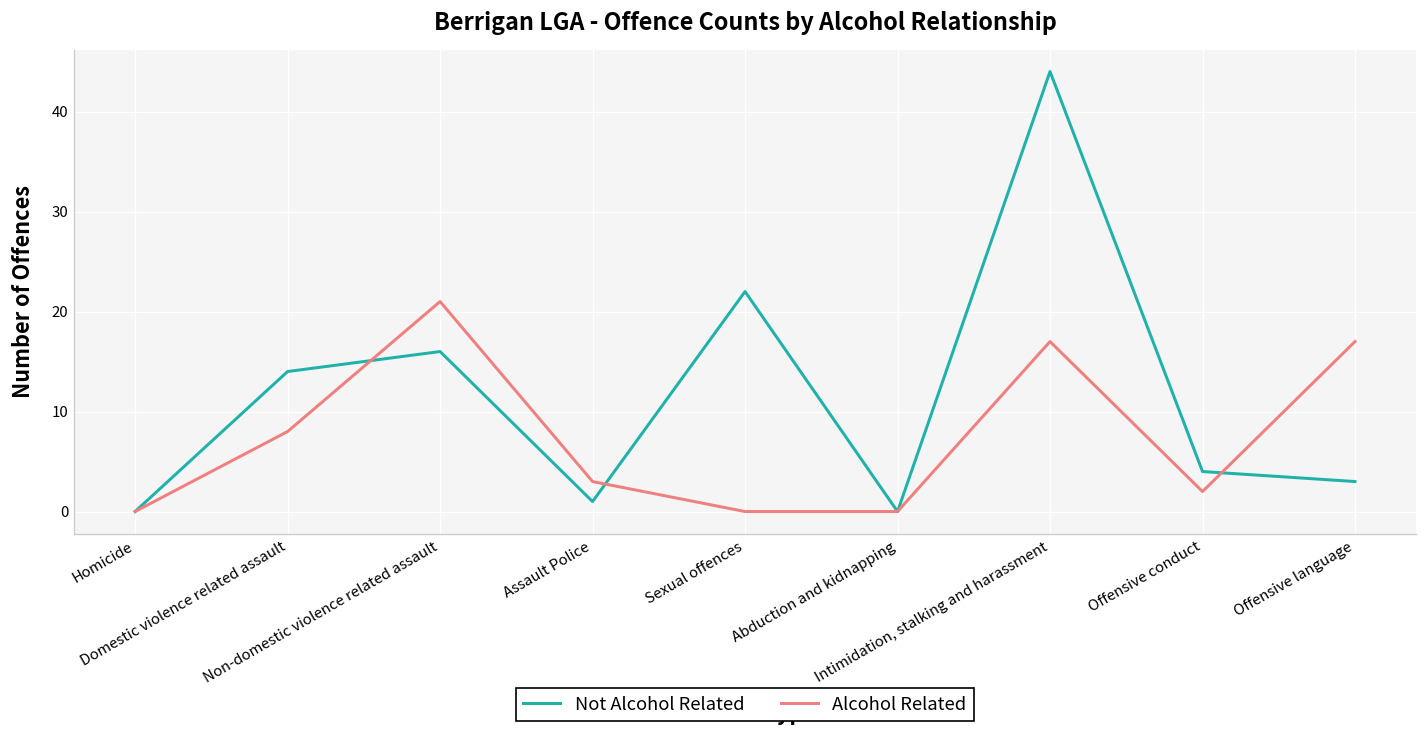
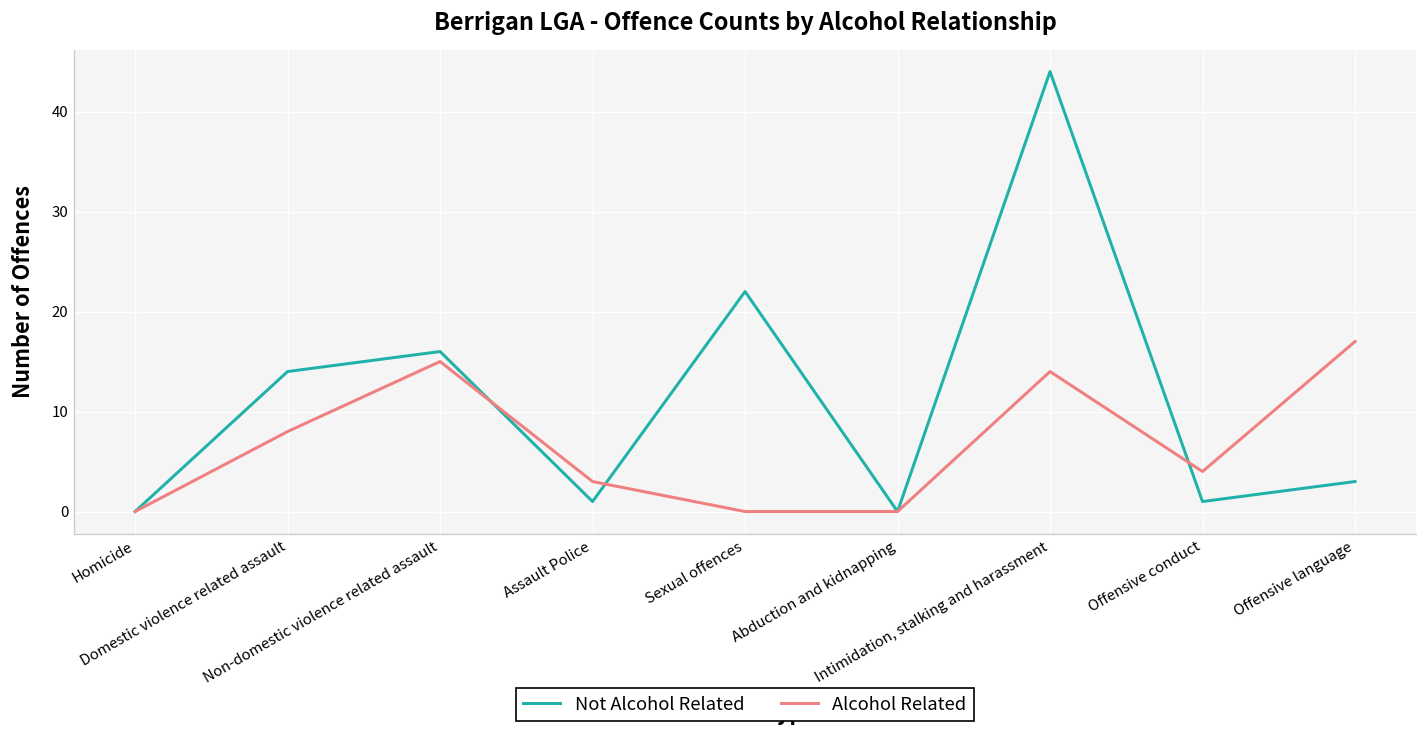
Alcohol Related, Non-domestic violence related assault: 21 -> 15
Alcohol Related, Intimidation, stalking and harassment: 17 -> 14
Not Alcohol Related, Offensive conduct: 4 -> 1
Alcohol Related, Offensive conduct: 2 -> 4
